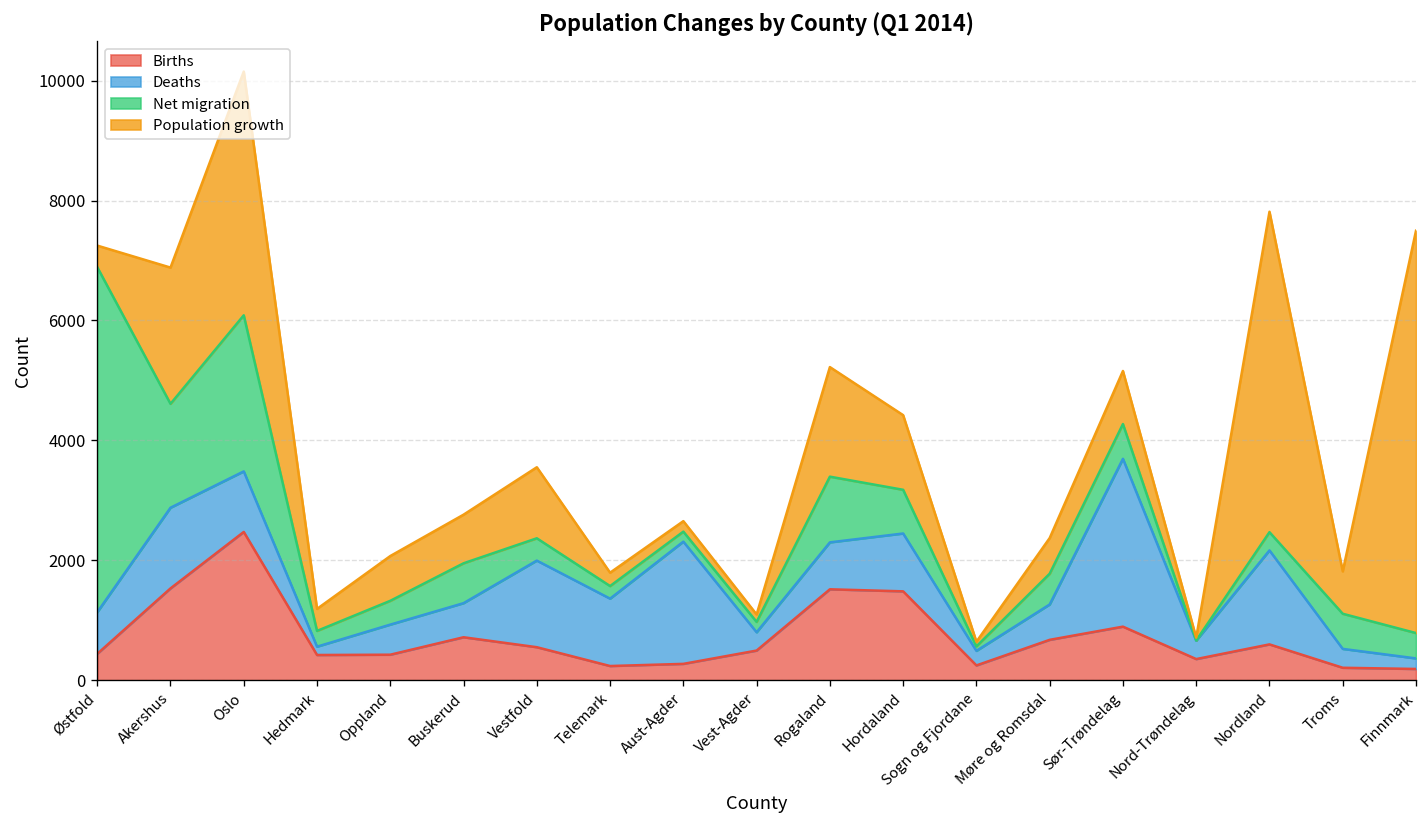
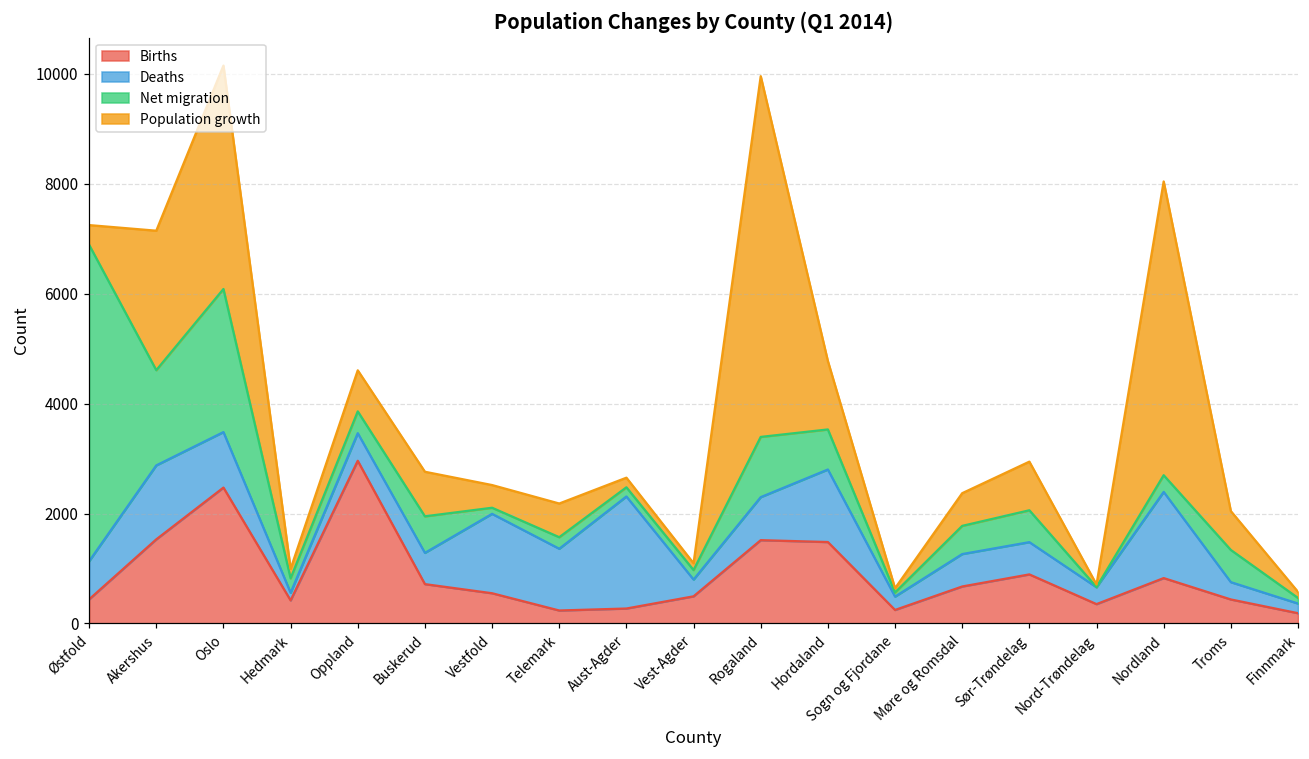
Population growth, Akershus: 2300 -> 2500
Population growth, Hedmark: 400 -> 200
Births, Oppland: 400 -> 3000
Net migration, Vestfold: 400 -> 100
Population growth, Vestfold: 1200 -> 400
Population growth, Telemark: 200 -> 600
Population growth, Rogaland: 1800 -> 6600
Deaths, Hordaland: 1000 -> 1300
Deaths, Sør-Trøndelag: 2800 -> 600
Births, Nordland: 600 -> 800
Births, Troms: 200 -> 400
Net migration, Finnmark: 400 -> 100
Population growth, Finnmark: 6700 -> 100
